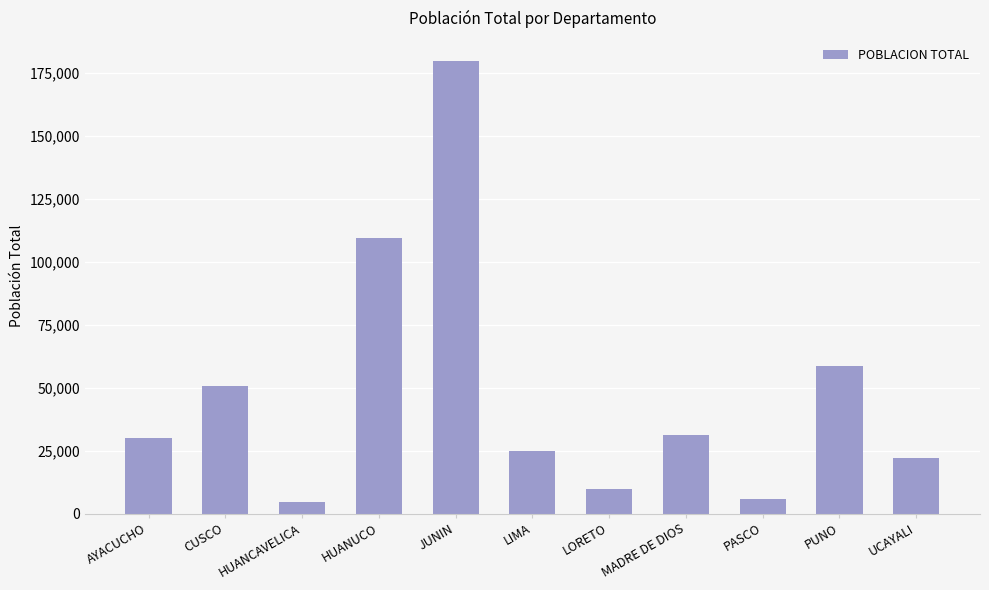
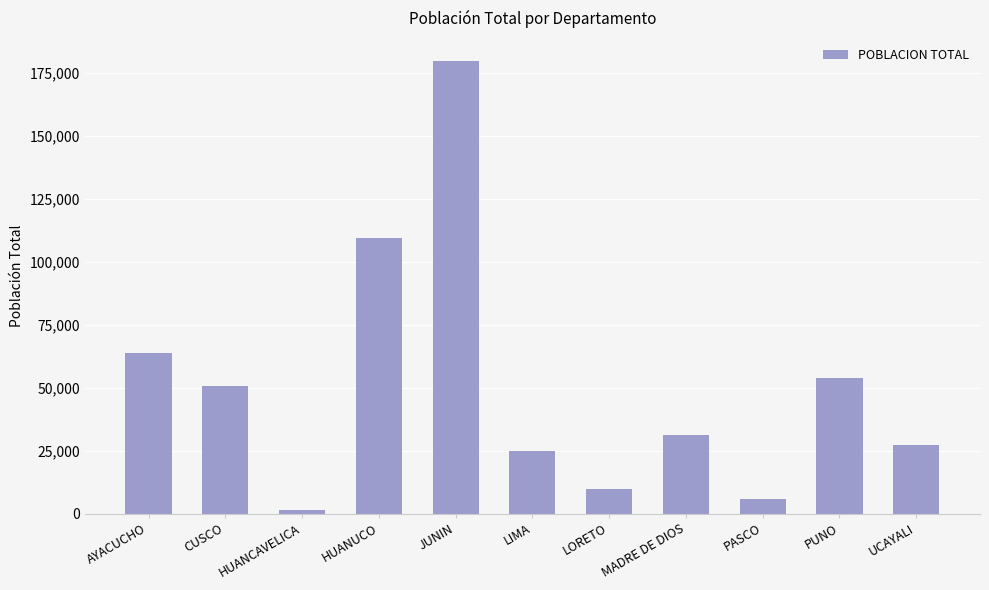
AYACUCHO: 30,000 -> 64,000
HUANCAVELICA: 5,000 -> 2,000
PUNO: 59,000 -> 54,000
UCAYALI: 22,000 -> 27,000
